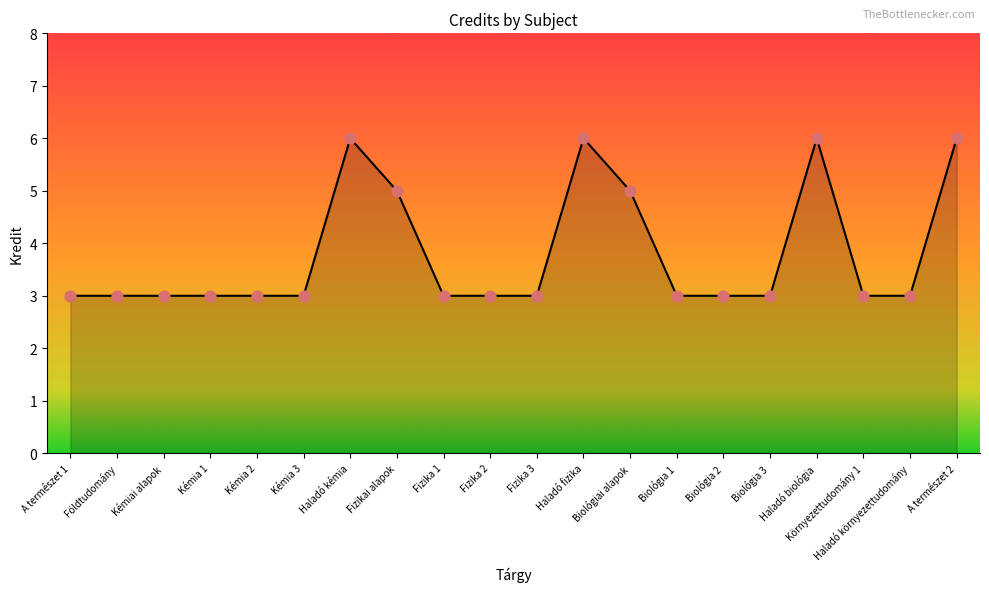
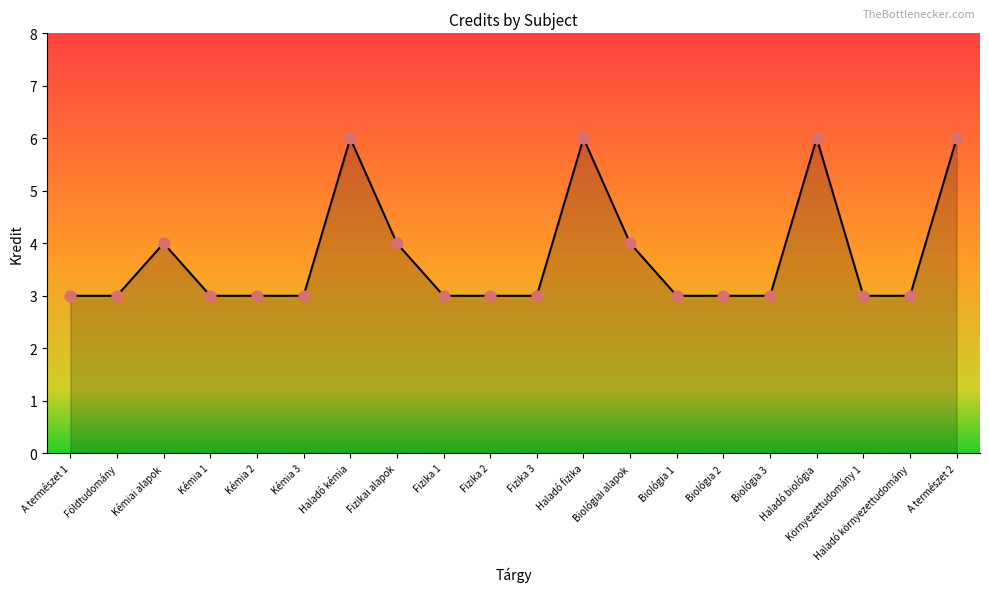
Kémiai alapok: 3 -> 4
Fizikai alapok: 5 -> 4
Biológiai alapok: 5 -> 4
